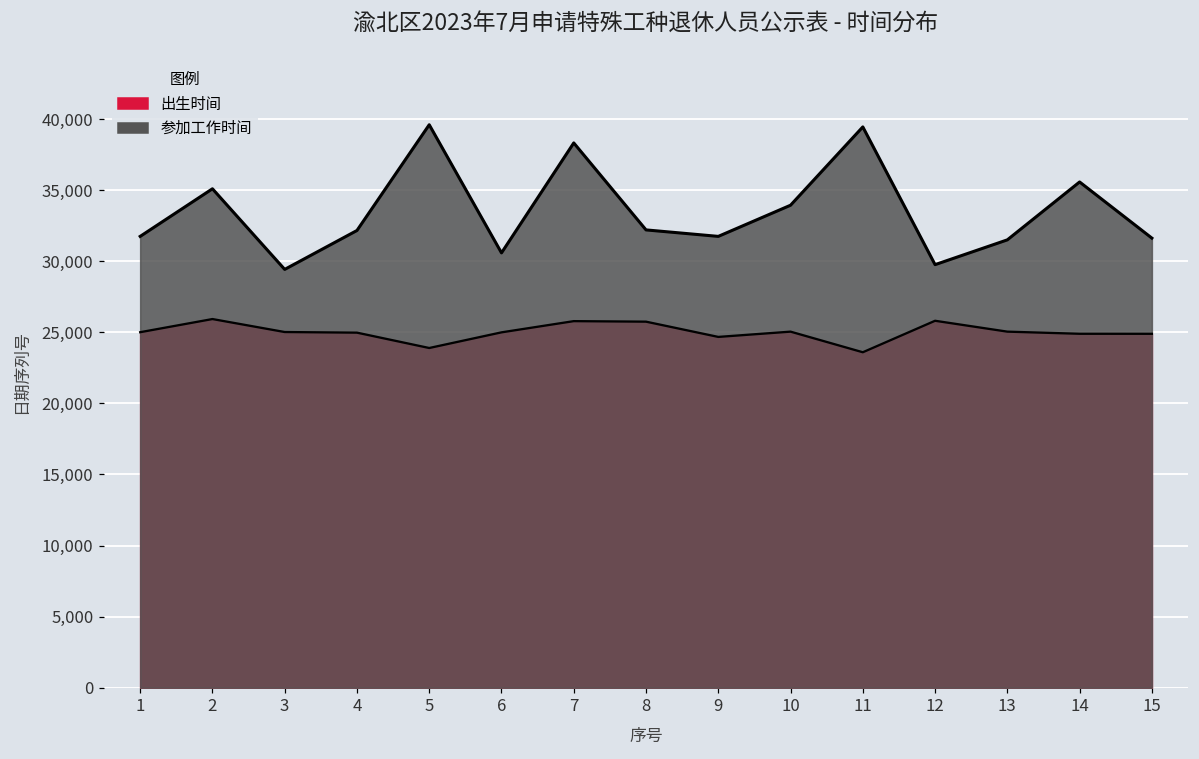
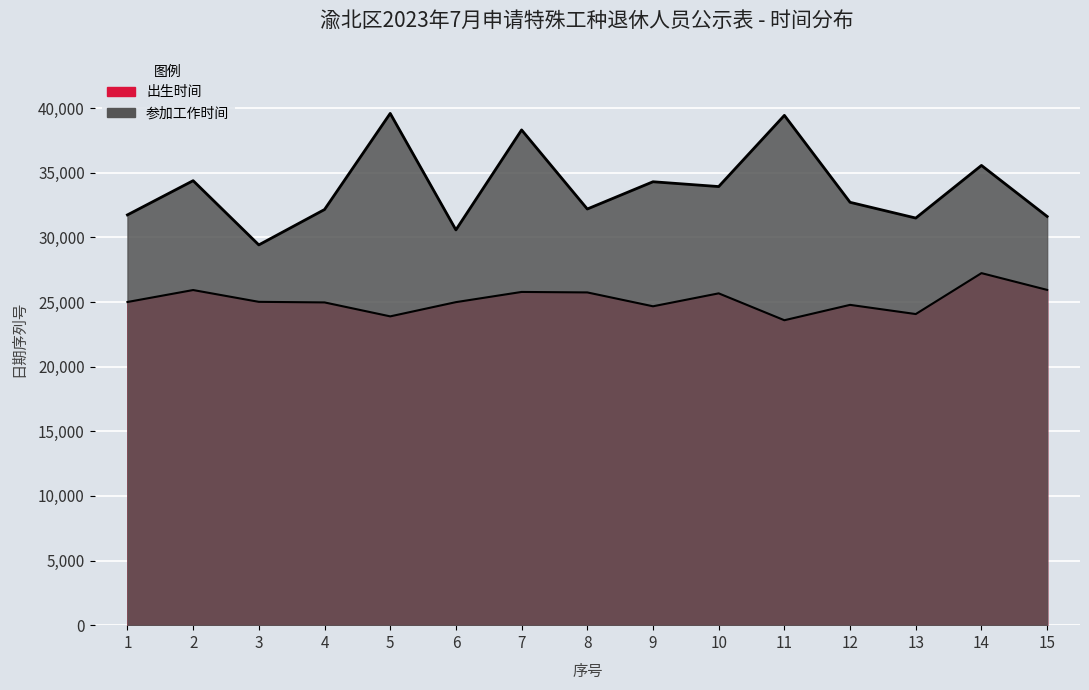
参加工作时间, 2: 35,100 -> 34,400
参加工作时间, 9: 31,700 -> 34,300
出生时间, 10: 25,000 -> 25,700
出生时间, 12: 25,800 -> 24,800
参加工作时间, 12: 29,800 -> 32,700
出生时间, 13: 25,000 -> 24,100
出生时间, 14: 24,900 -> 27,200
出生时间, 15: 24,900 -> 25,900
